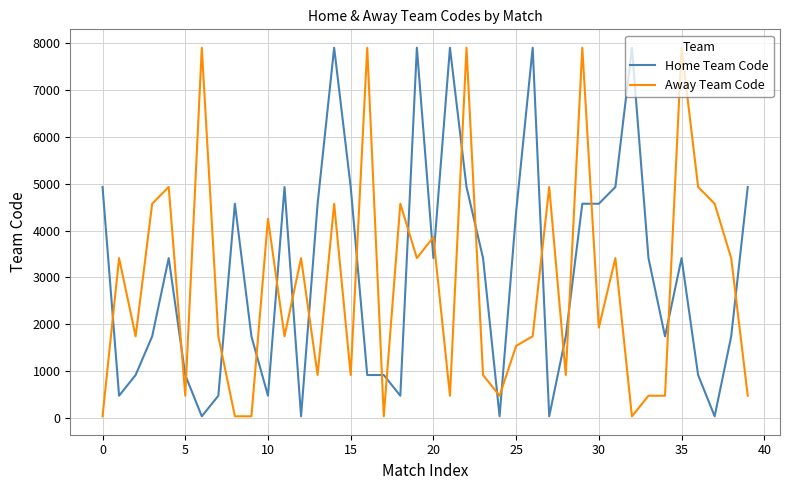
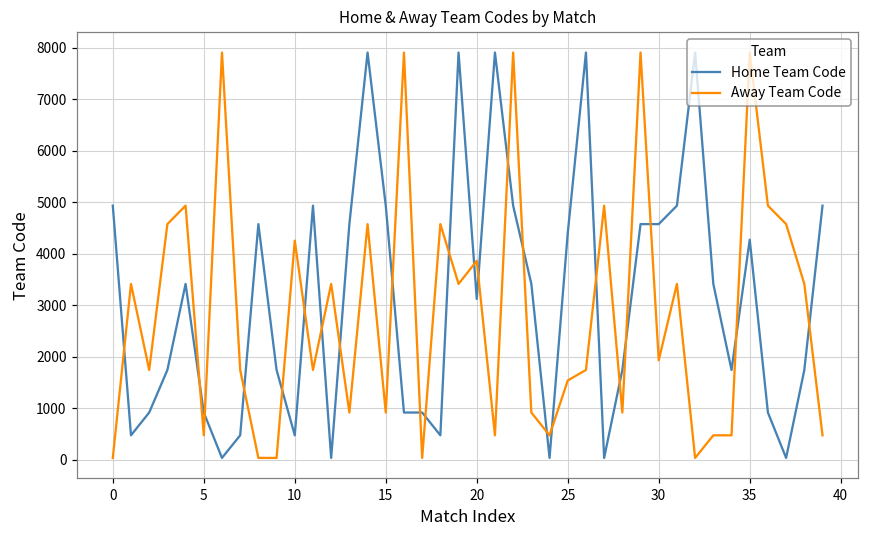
Home Team Code, 20: 3400 -> 3100
Home Team Code, 35: 3400 -> 4300
